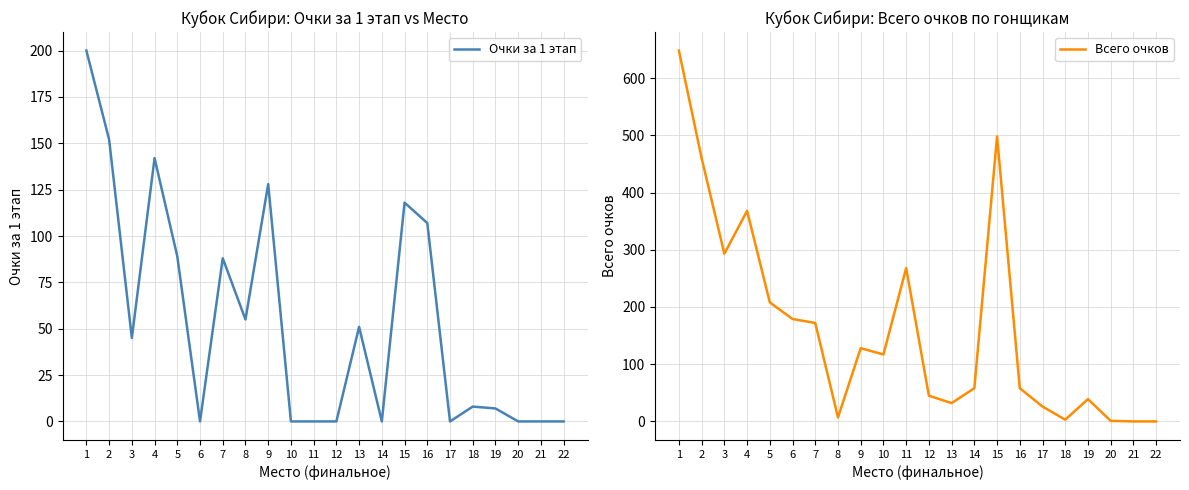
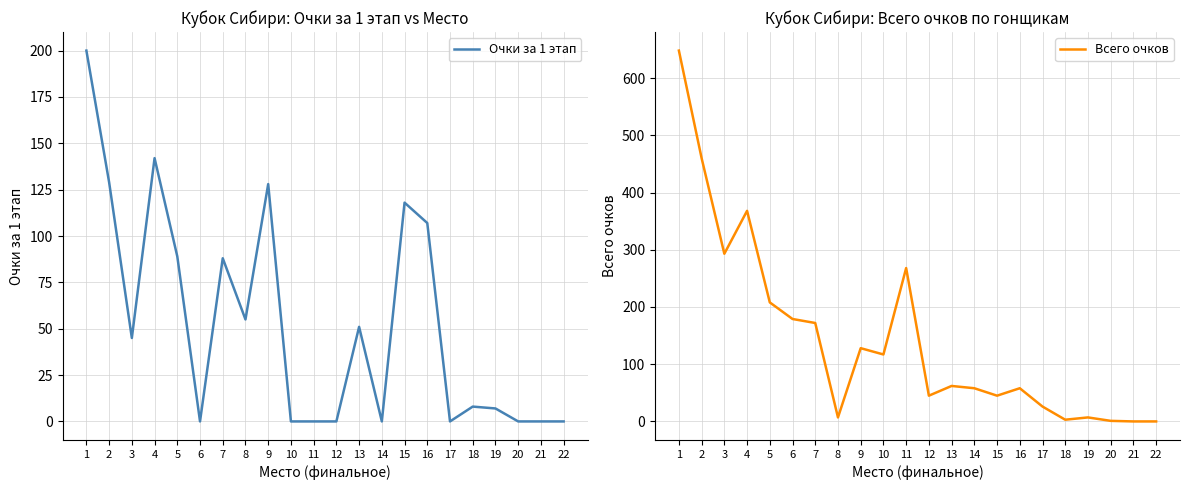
Кубок Сибири: Очки за 1 этап vs Место, 2: 152 -> 129
Кубок Сибири: Всего очков по гонщикам, 13: 30 -> 60
Кубок Сибири: Всего очков по гонщикам, 15: 500 -> 50
Кубок Сибири: Всего очков по гонщикам, 19: 40 -> 10
